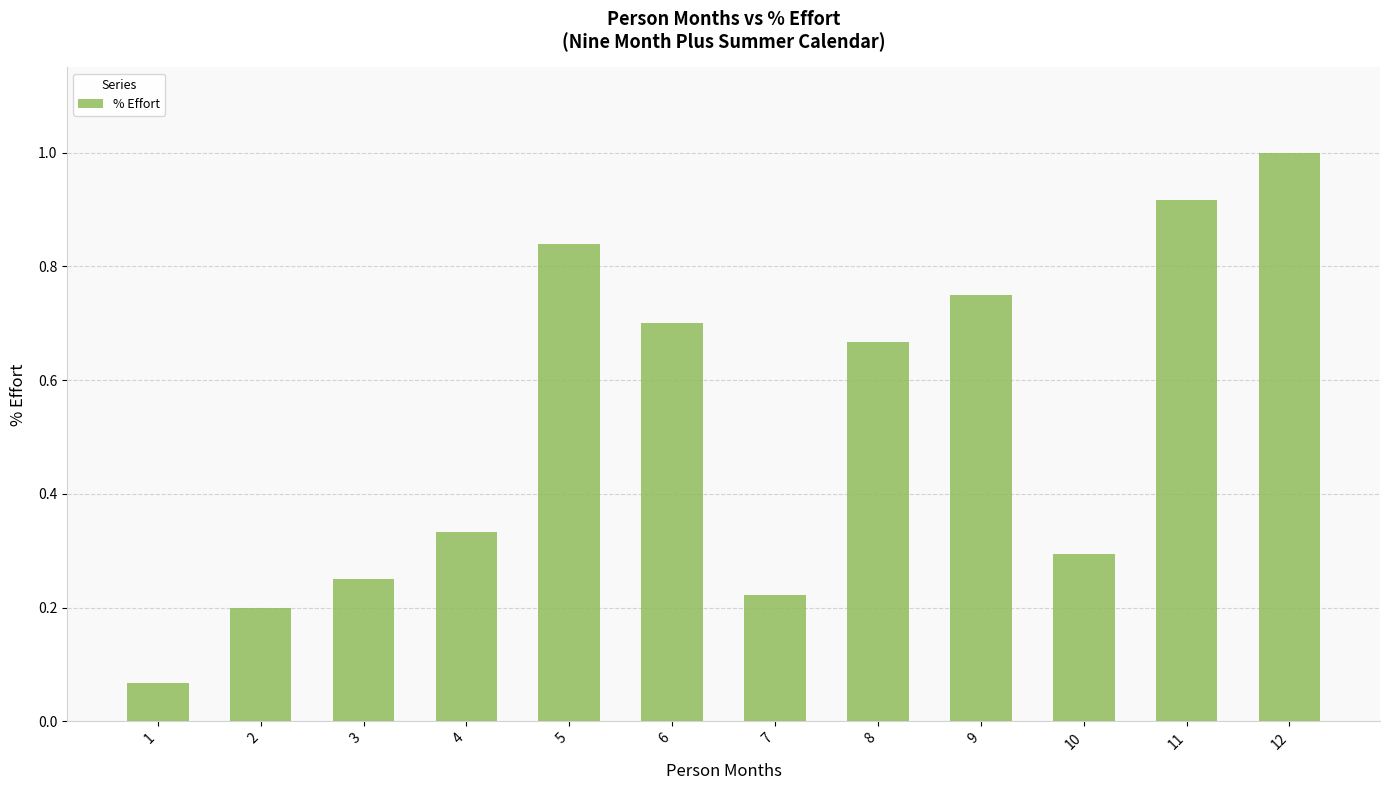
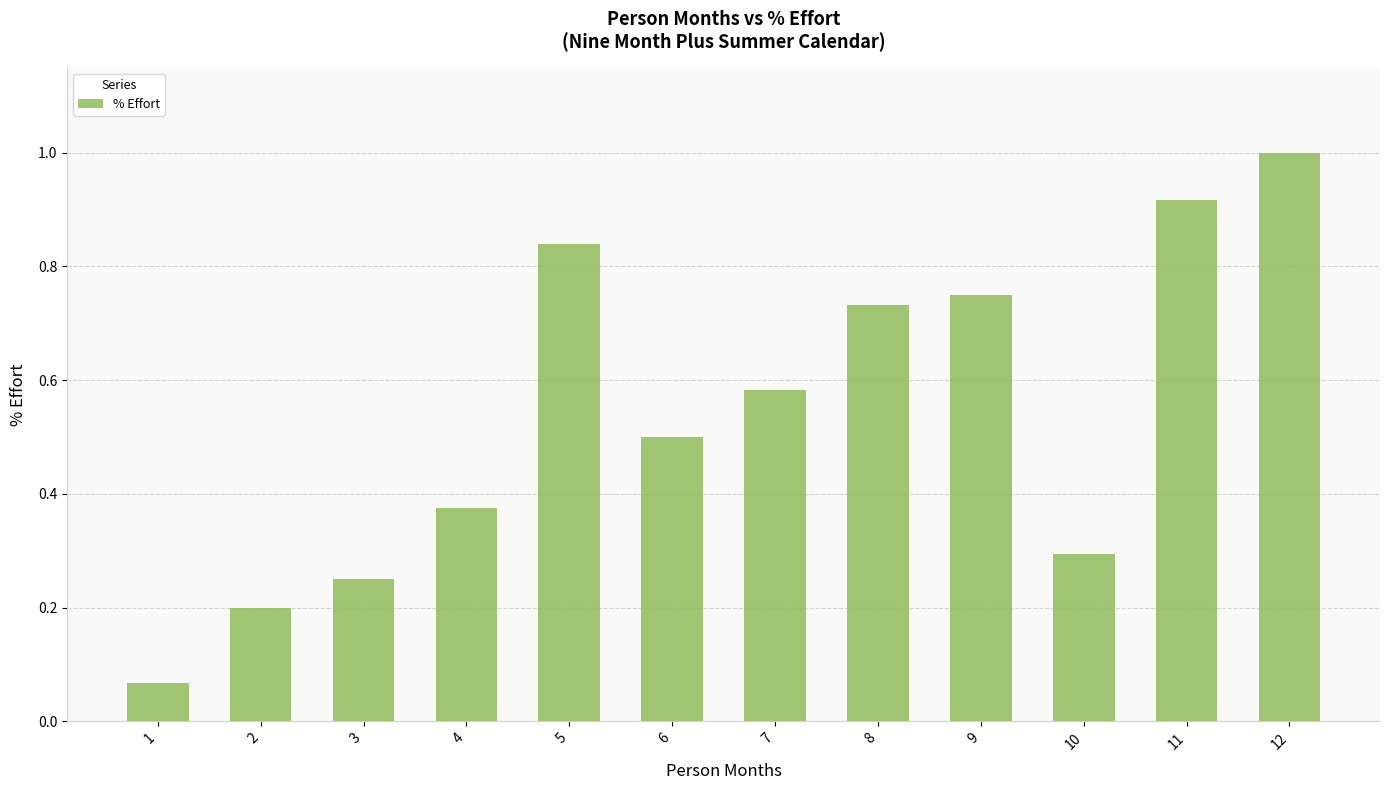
4: 0.33 -> 0.37
6: 0.7 -> 0.5
7: 0.22 -> 0.58
8: 0.67 -> 0.73
